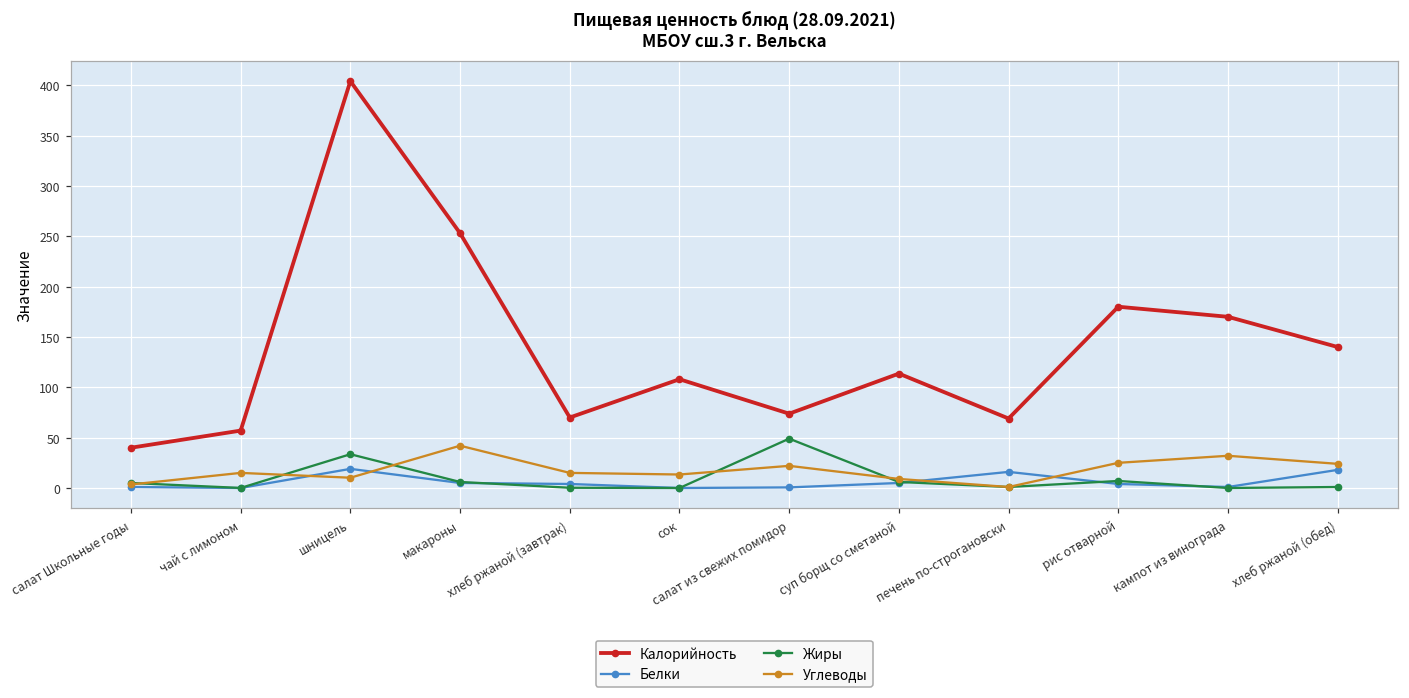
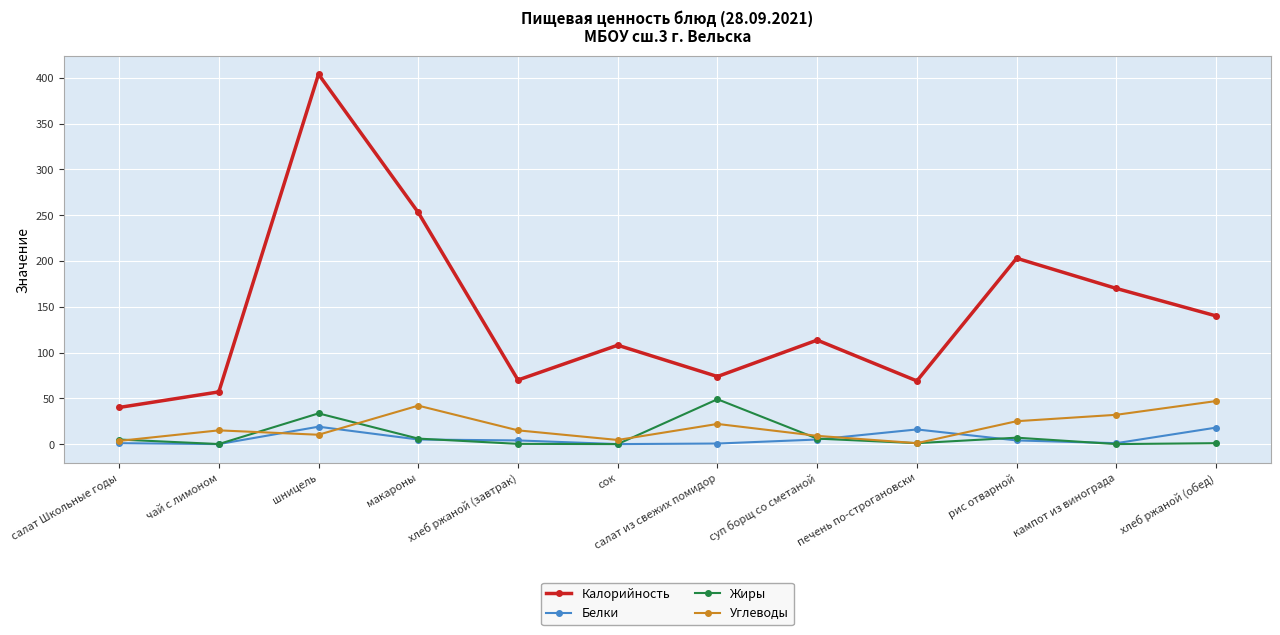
Углеводы, сок: 10 -> 0
Калорийность, рис отварной: 180 -> 200
Углеводы, хлеб ржаной (обед): 20 -> 50
